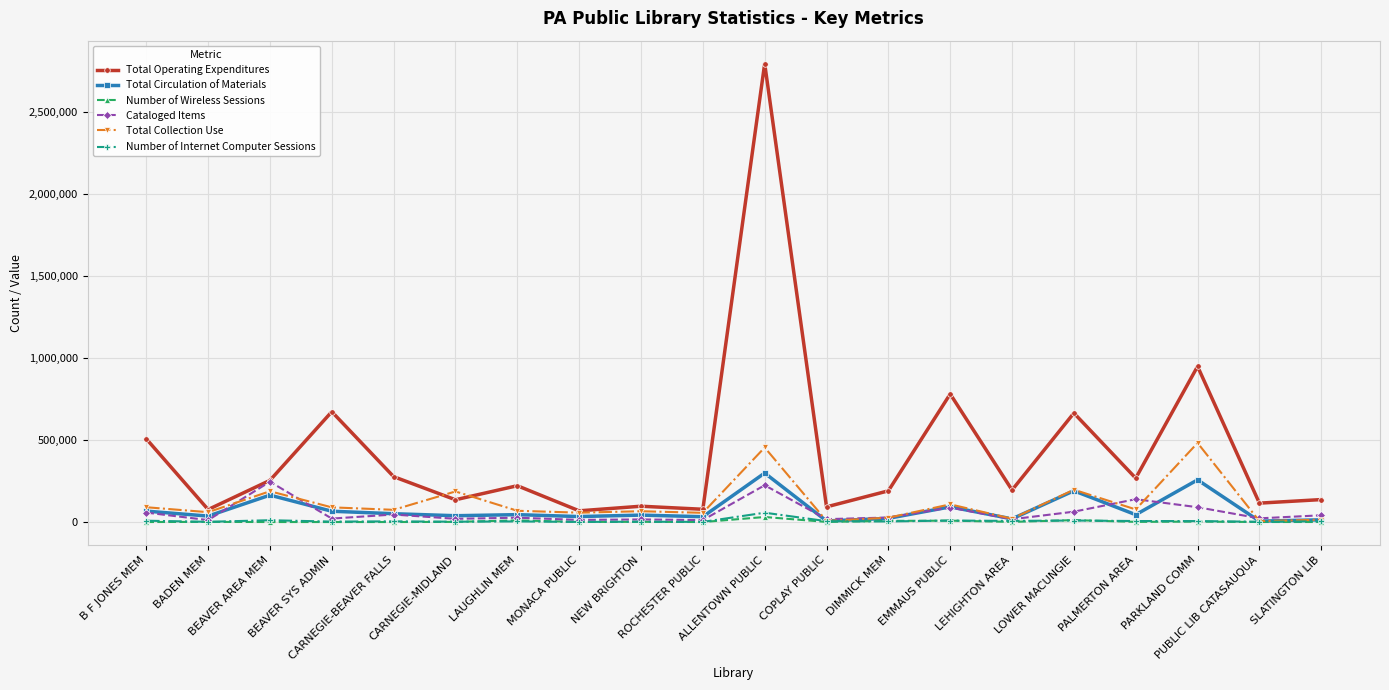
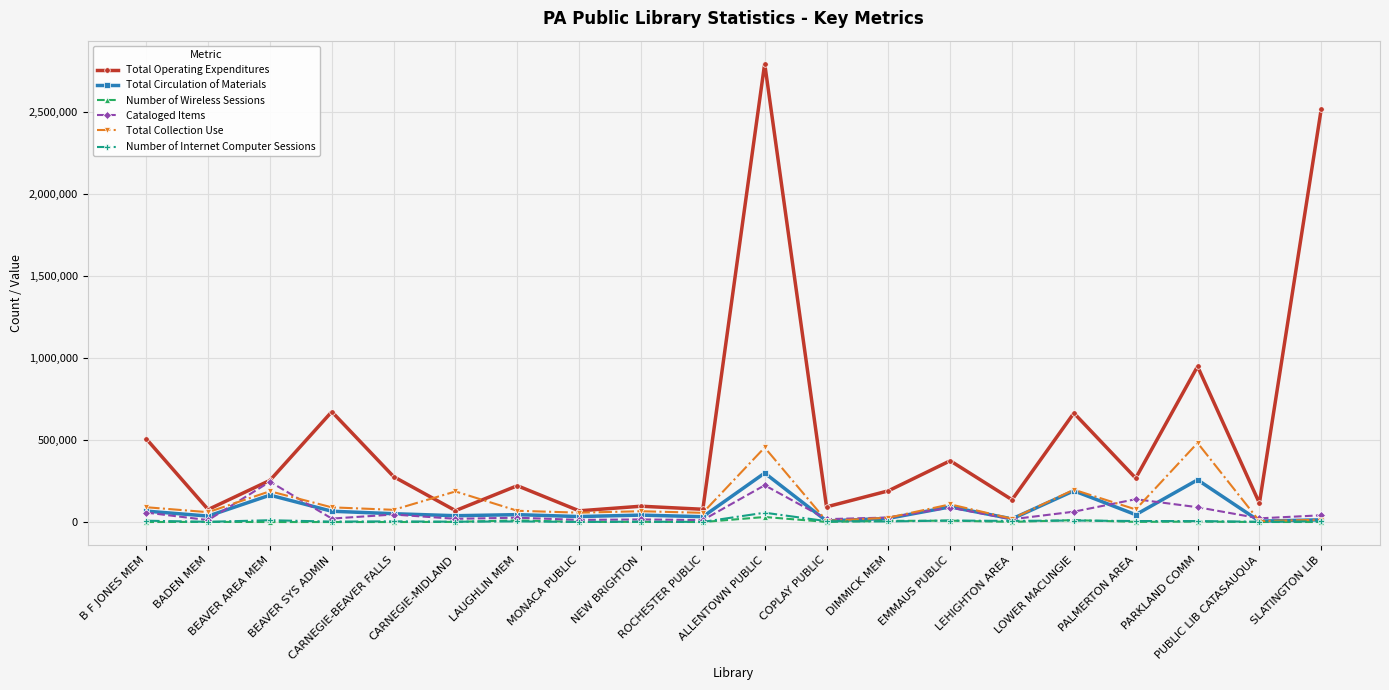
Total Operating Expenditures, CARNEGIE-MIDLAND: 140,000 -> 70,000
Total Operating Expenditures, EMMAUS PUBLIC: 780,000 -> 370,000
Total Operating Expenditures, LEHIGHTON AREA: 190,000 -> 140,000
Total Operating Expenditures, SLATINGTON LIB: 140,000 -> 2,520,000
